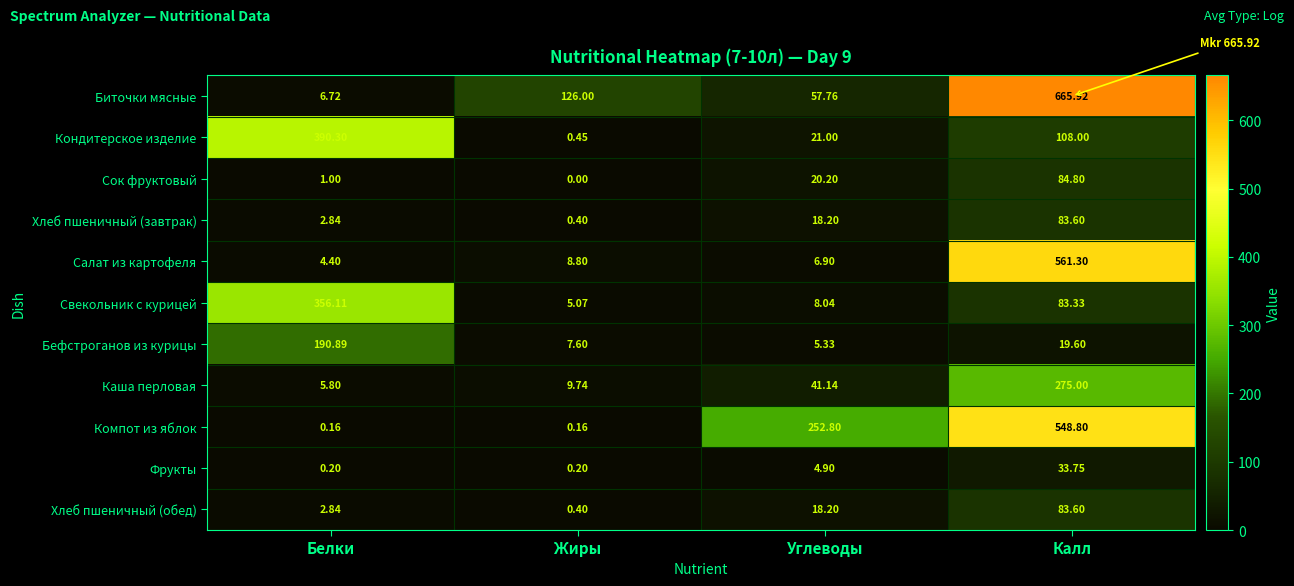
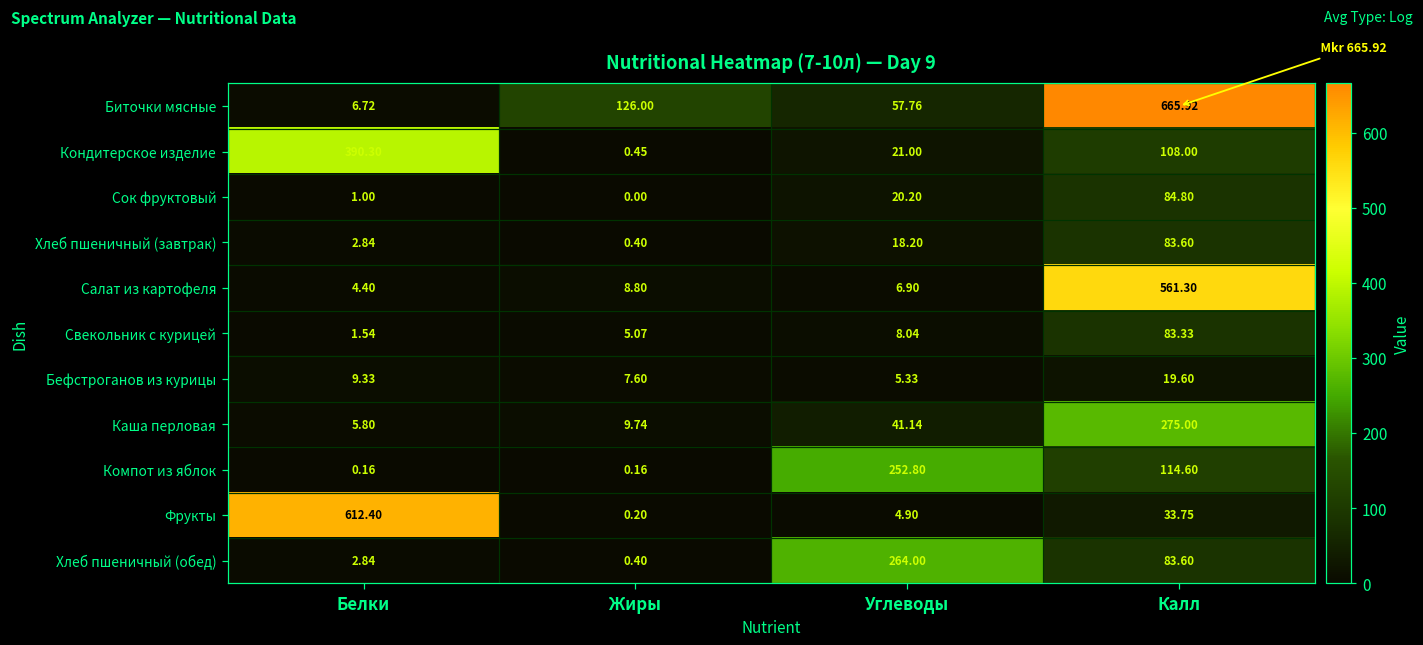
Свекольник с курицей, Белки: 356.11 -> 1.54
Бефстроганов из курицы, Белки: 190.89 -> 9.33
Компот из яблок, Калл: 548.80 -> 114.60
Фрукты, Белки: 0.20 -> 612.40
Хлеб пшеничный (обед), Углеводы: 18.20 -> 264.00
